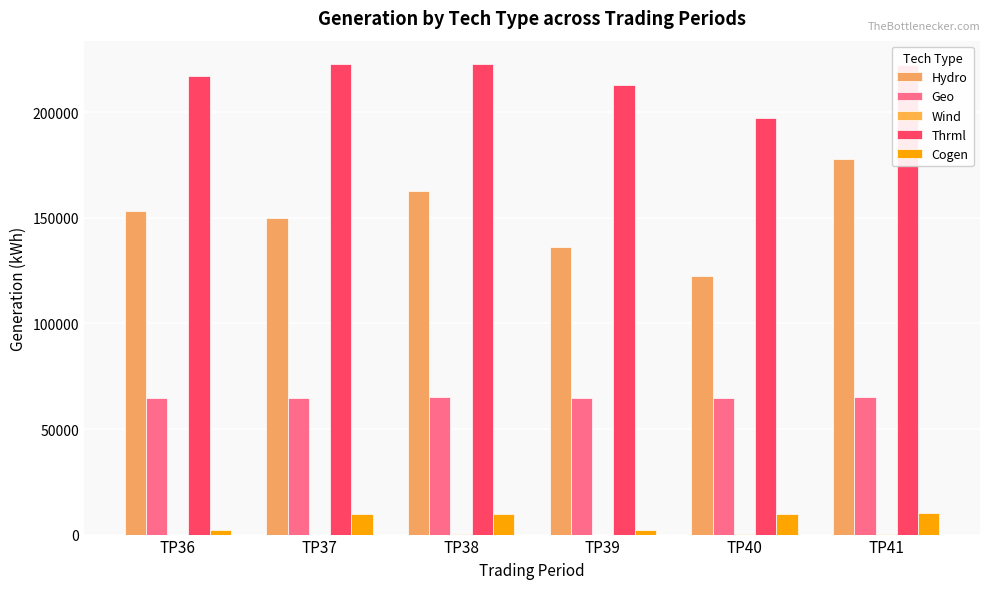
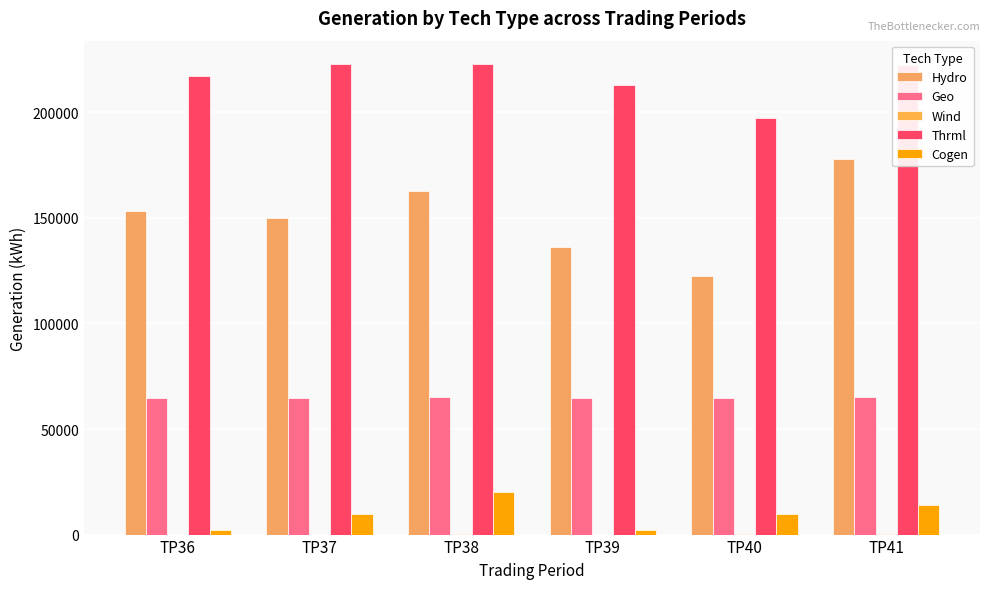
Cogen, TP38: 10000 -> 20000
Cogen, TP41: 10000 -> 14000
